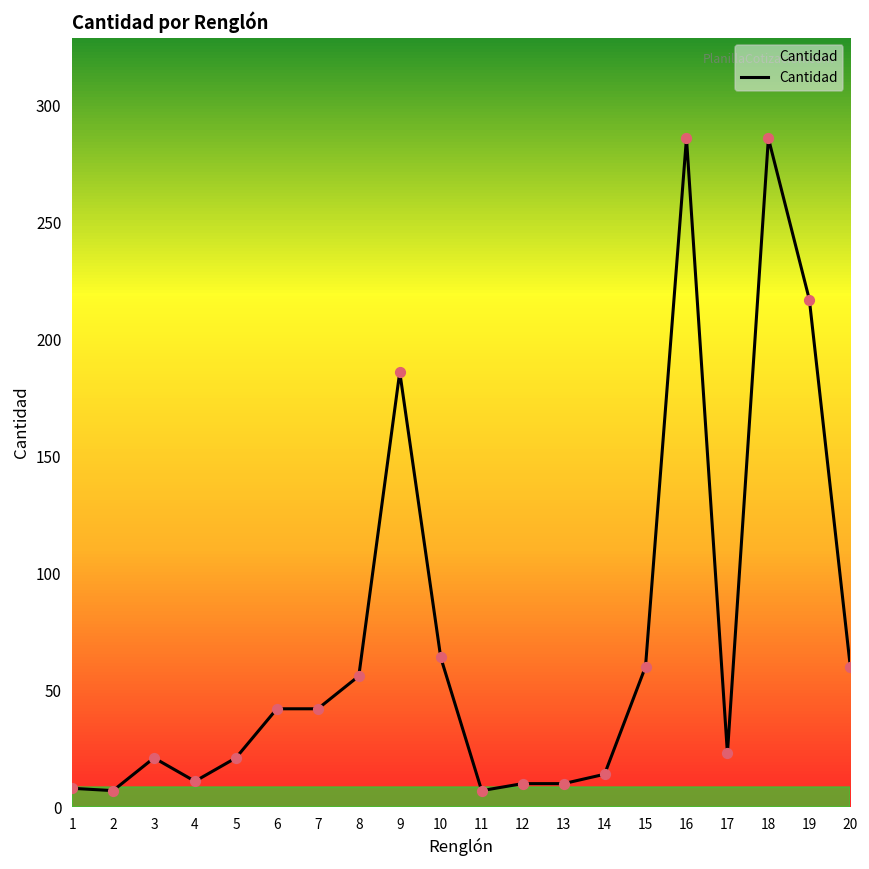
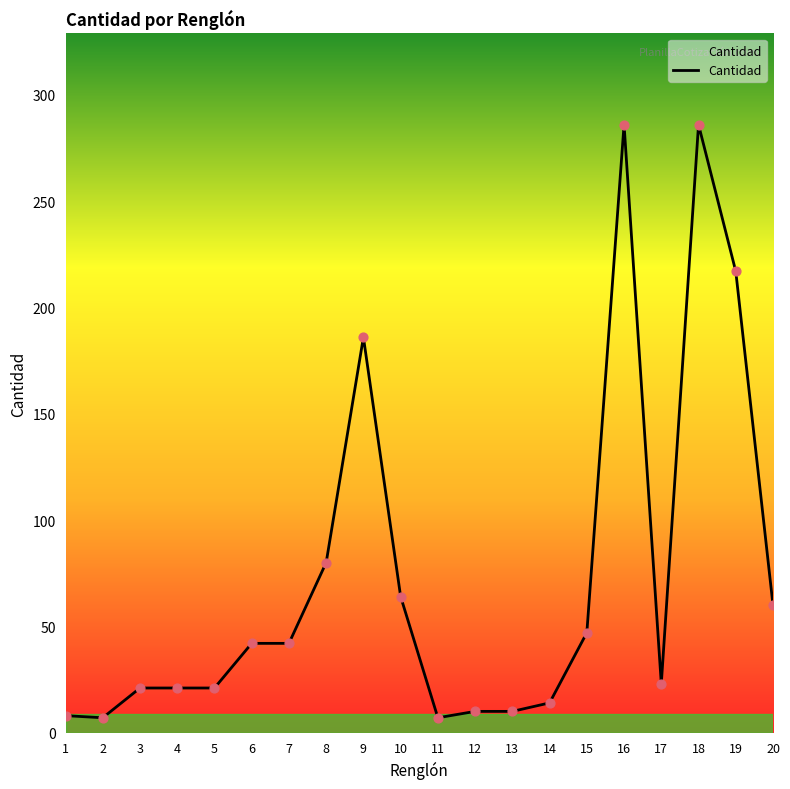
4: 11 -> 21
8: 56 -> 80
15: 60 -> 47
